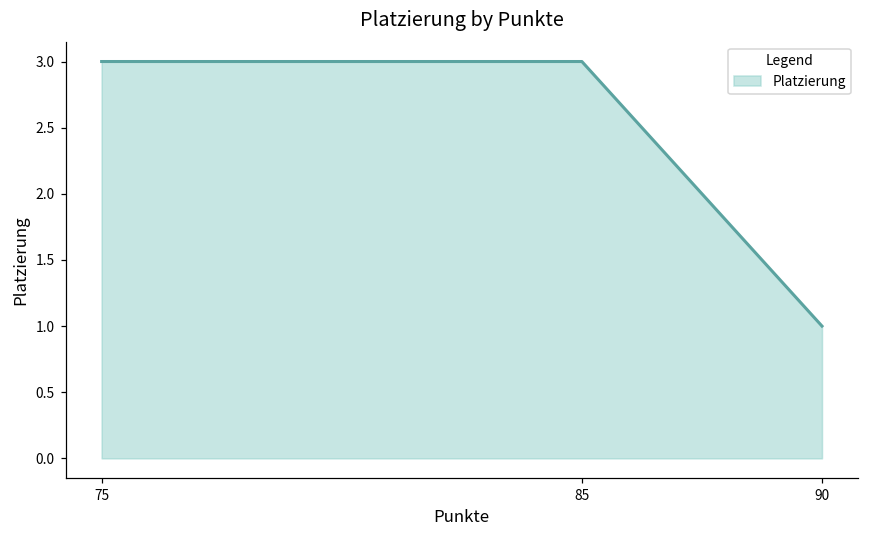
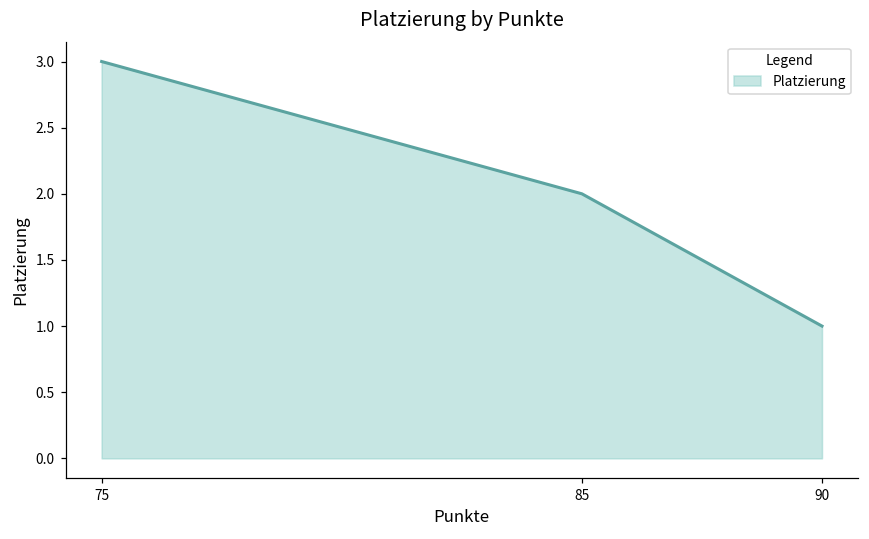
85: 3 -> 2
